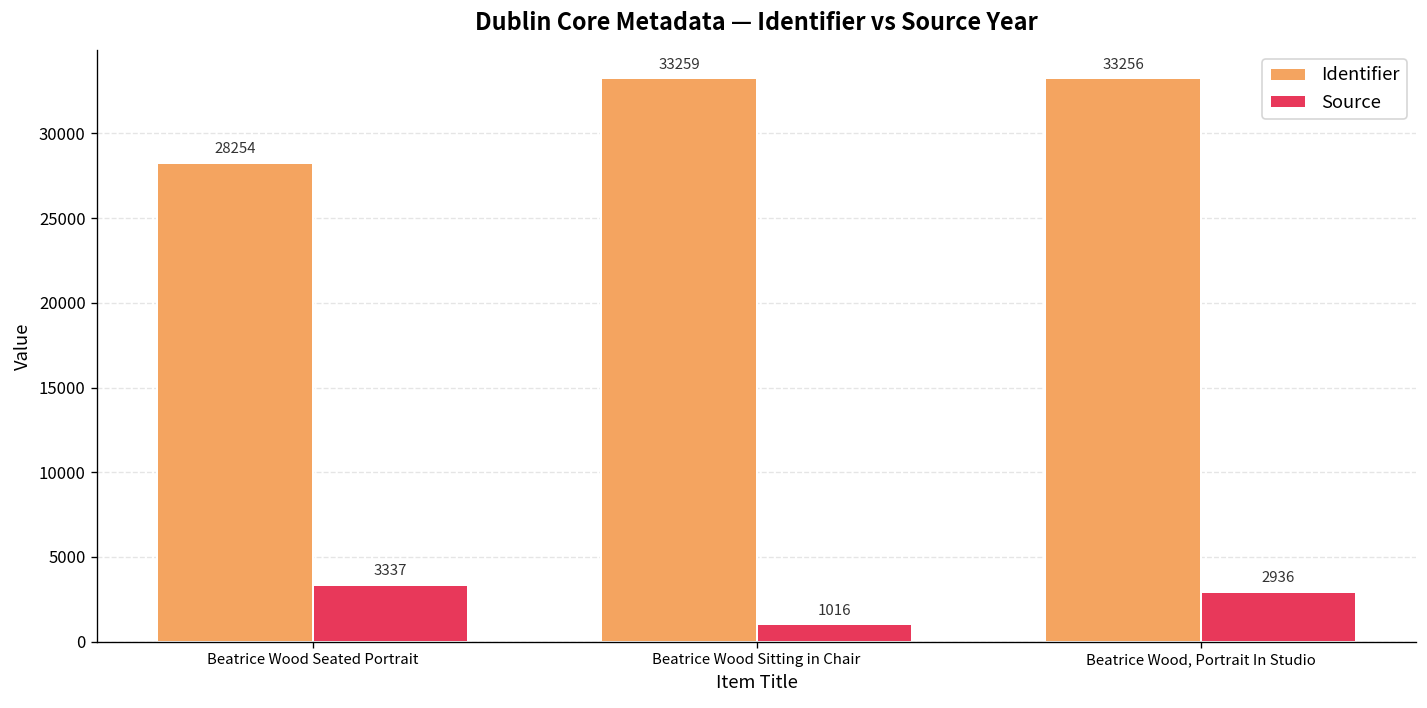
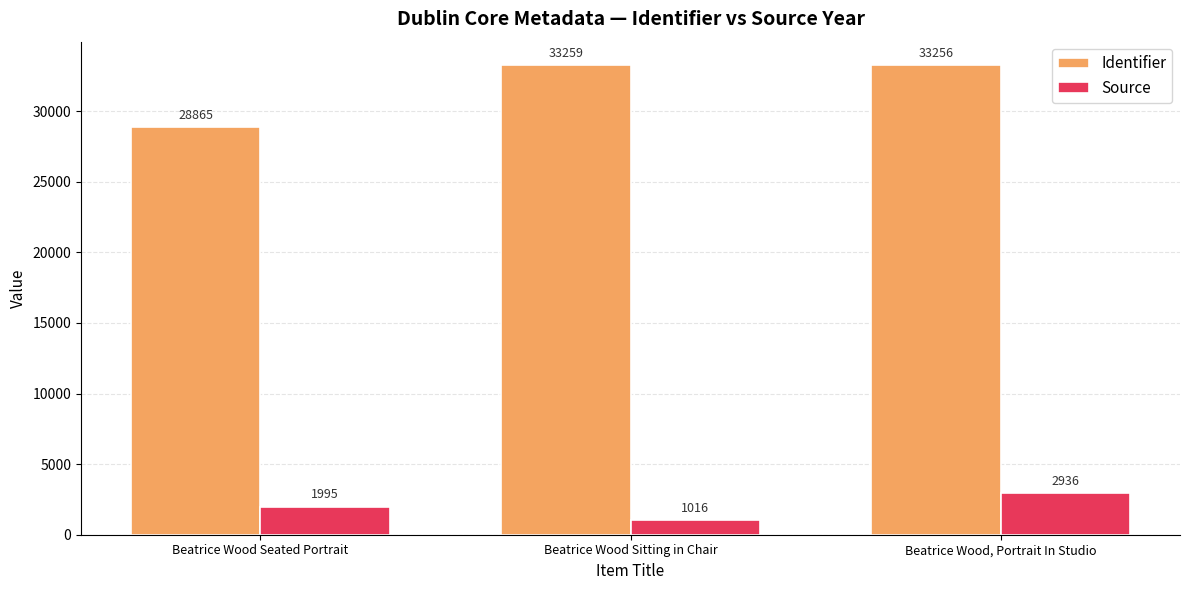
Identifier, Beatrice Wood Seated Portrait: 28254 -> 28865
Source, Beatrice Wood Seated Portrait: 3337 -> 1995
